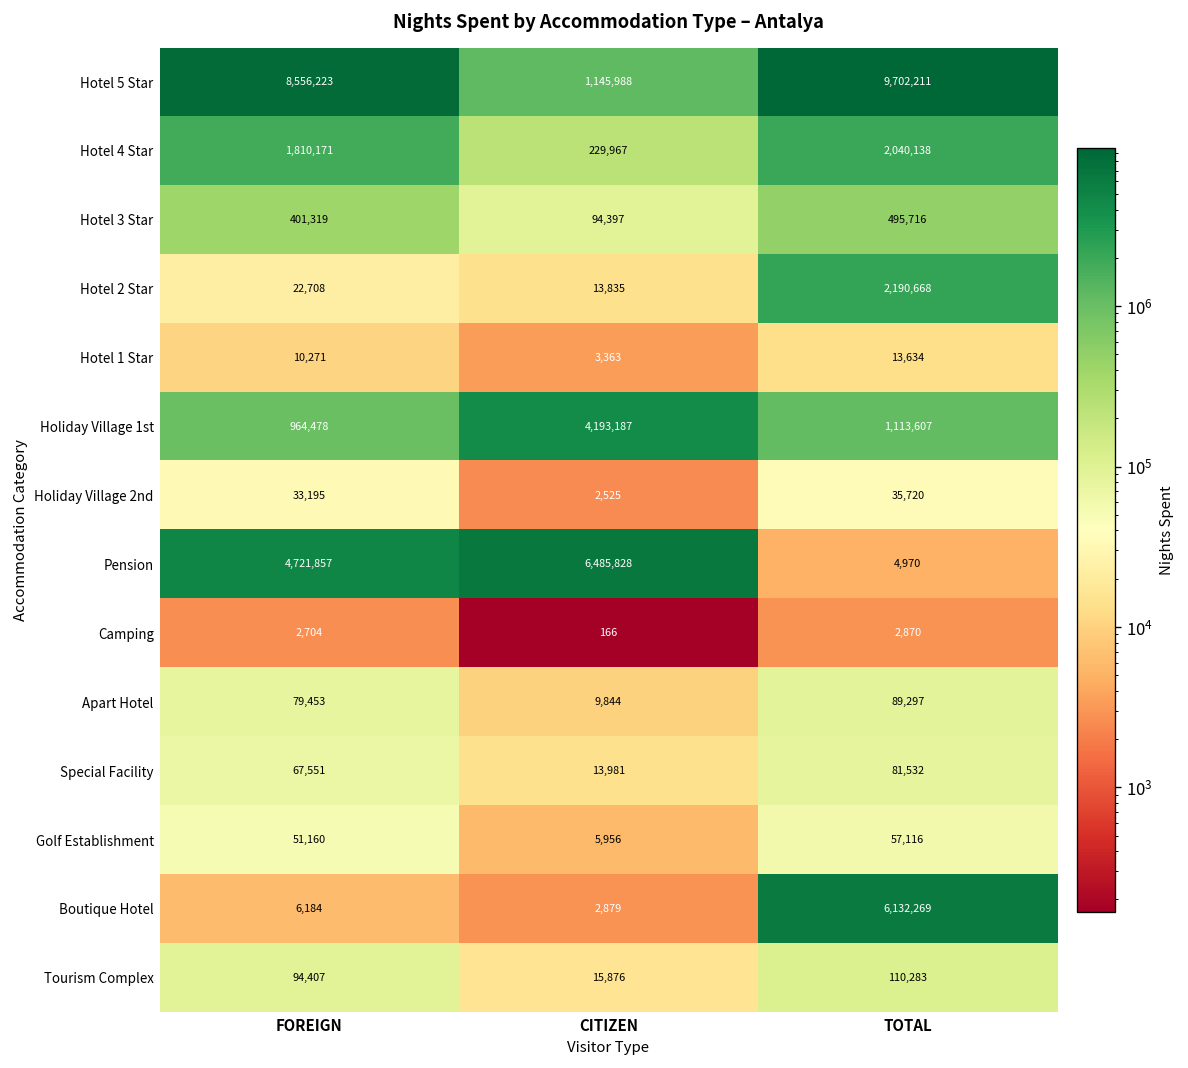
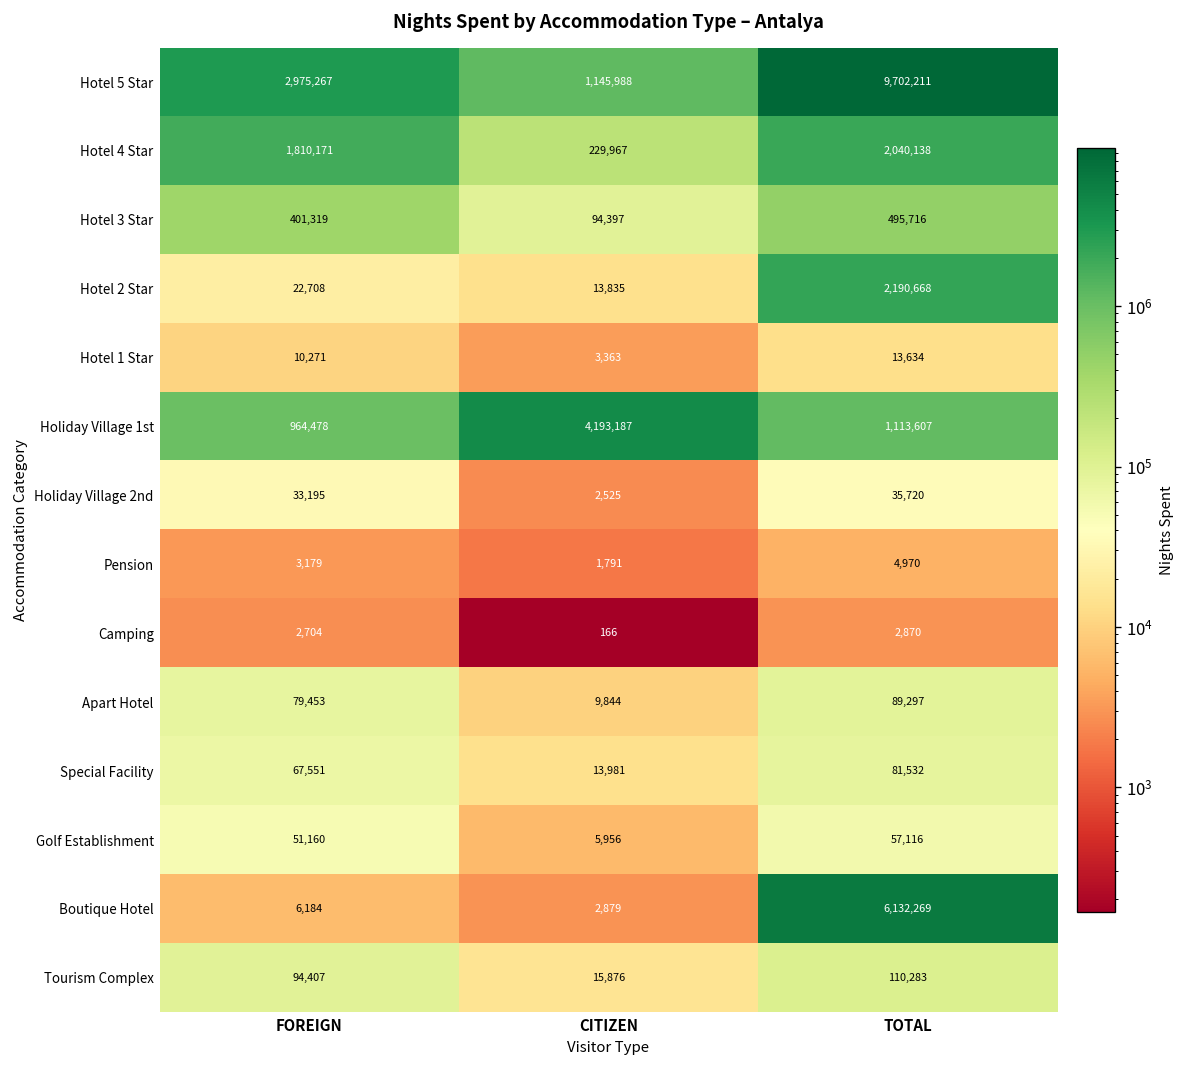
Hotel 5 Star, FOREIGN: 8,556,223 -> 2,975,267
Pension, FOREIGN: 4,721,857 -> 3,179
Pension, CITIZEN: 6,485,828 -> 1,791
